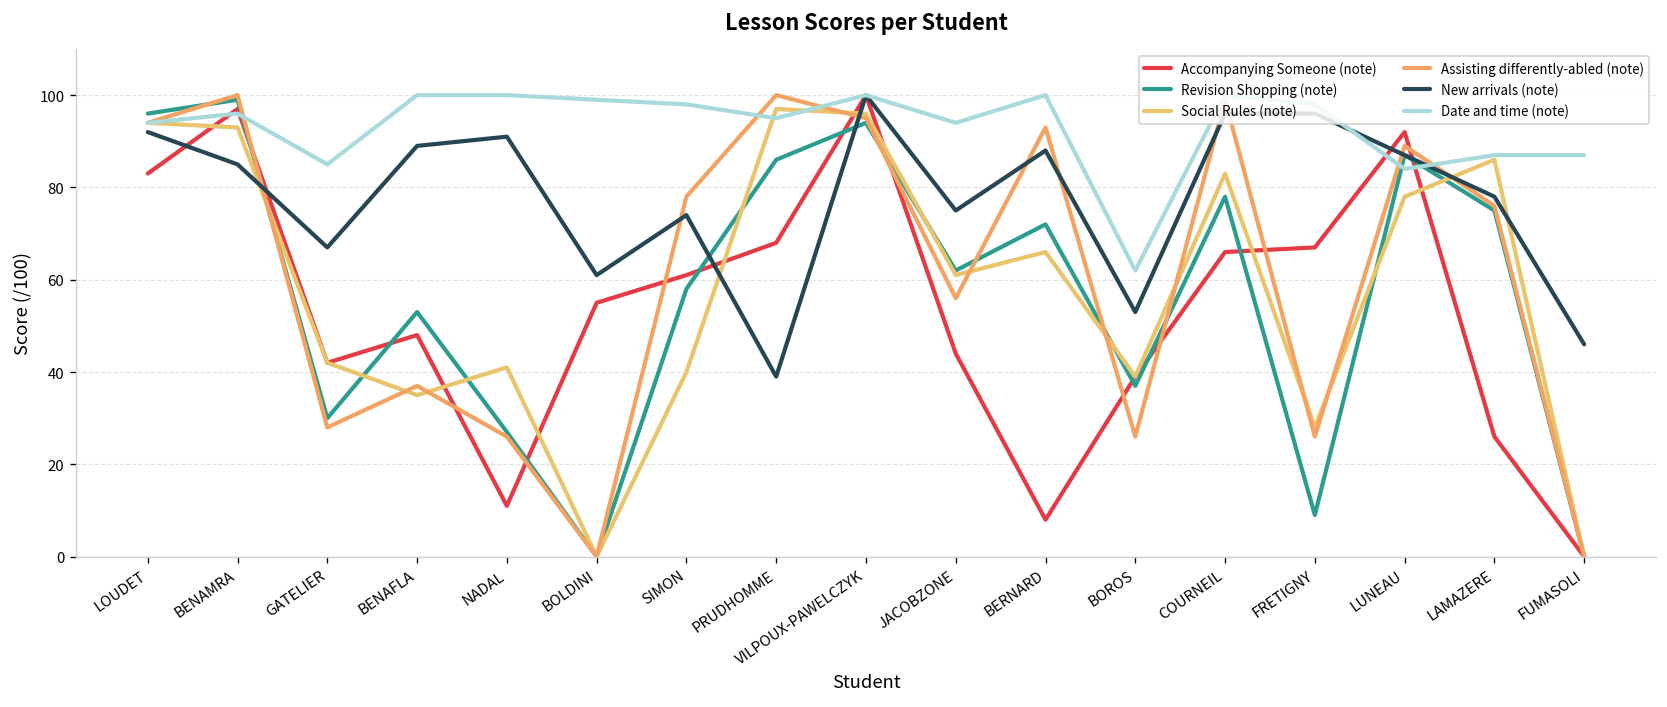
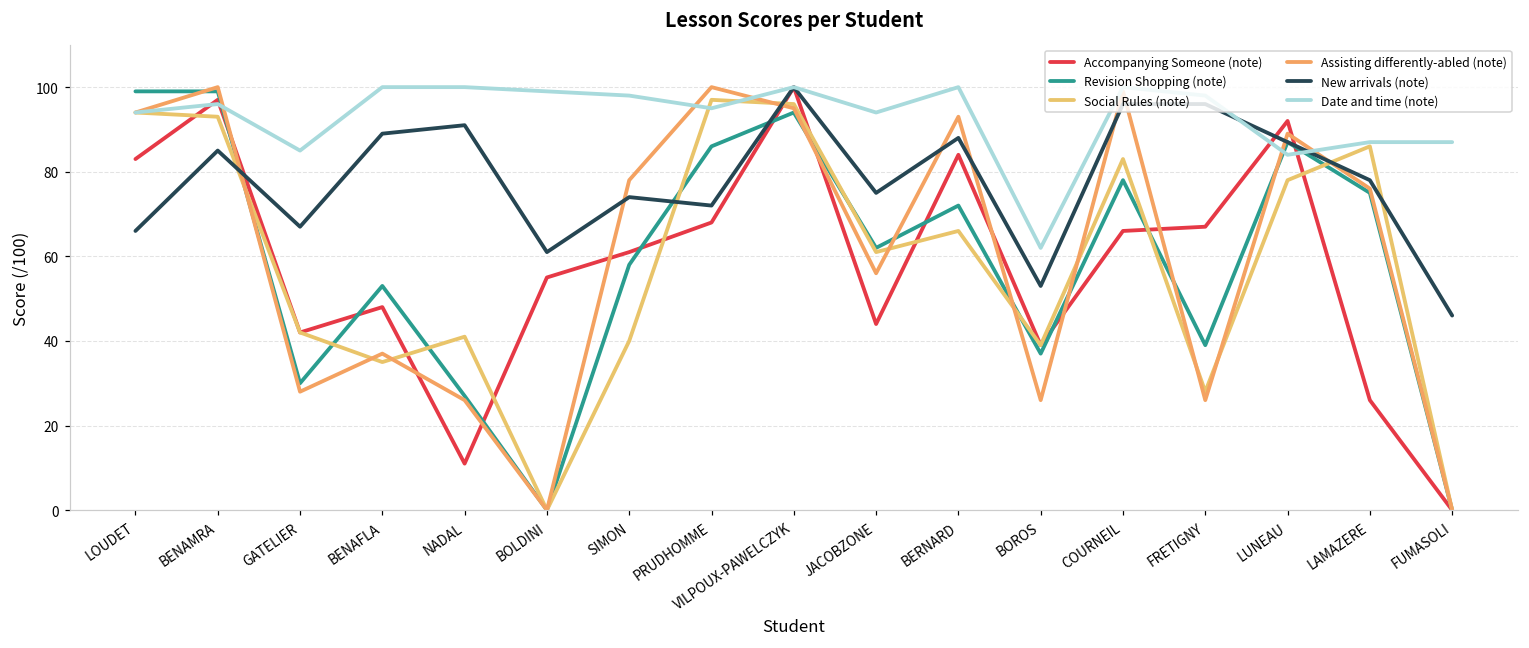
Revision Shopping (note), LOUDET: 96 -> 99
New arrivals (note), LOUDET: 92 -> 66
New arrivals (note), PRUDHOMME: 39 -> 72
Accompanying Someone (note), BERNARD: 8 -> 84
Revision Shopping (note), FRETIGNY: 9 -> 39
